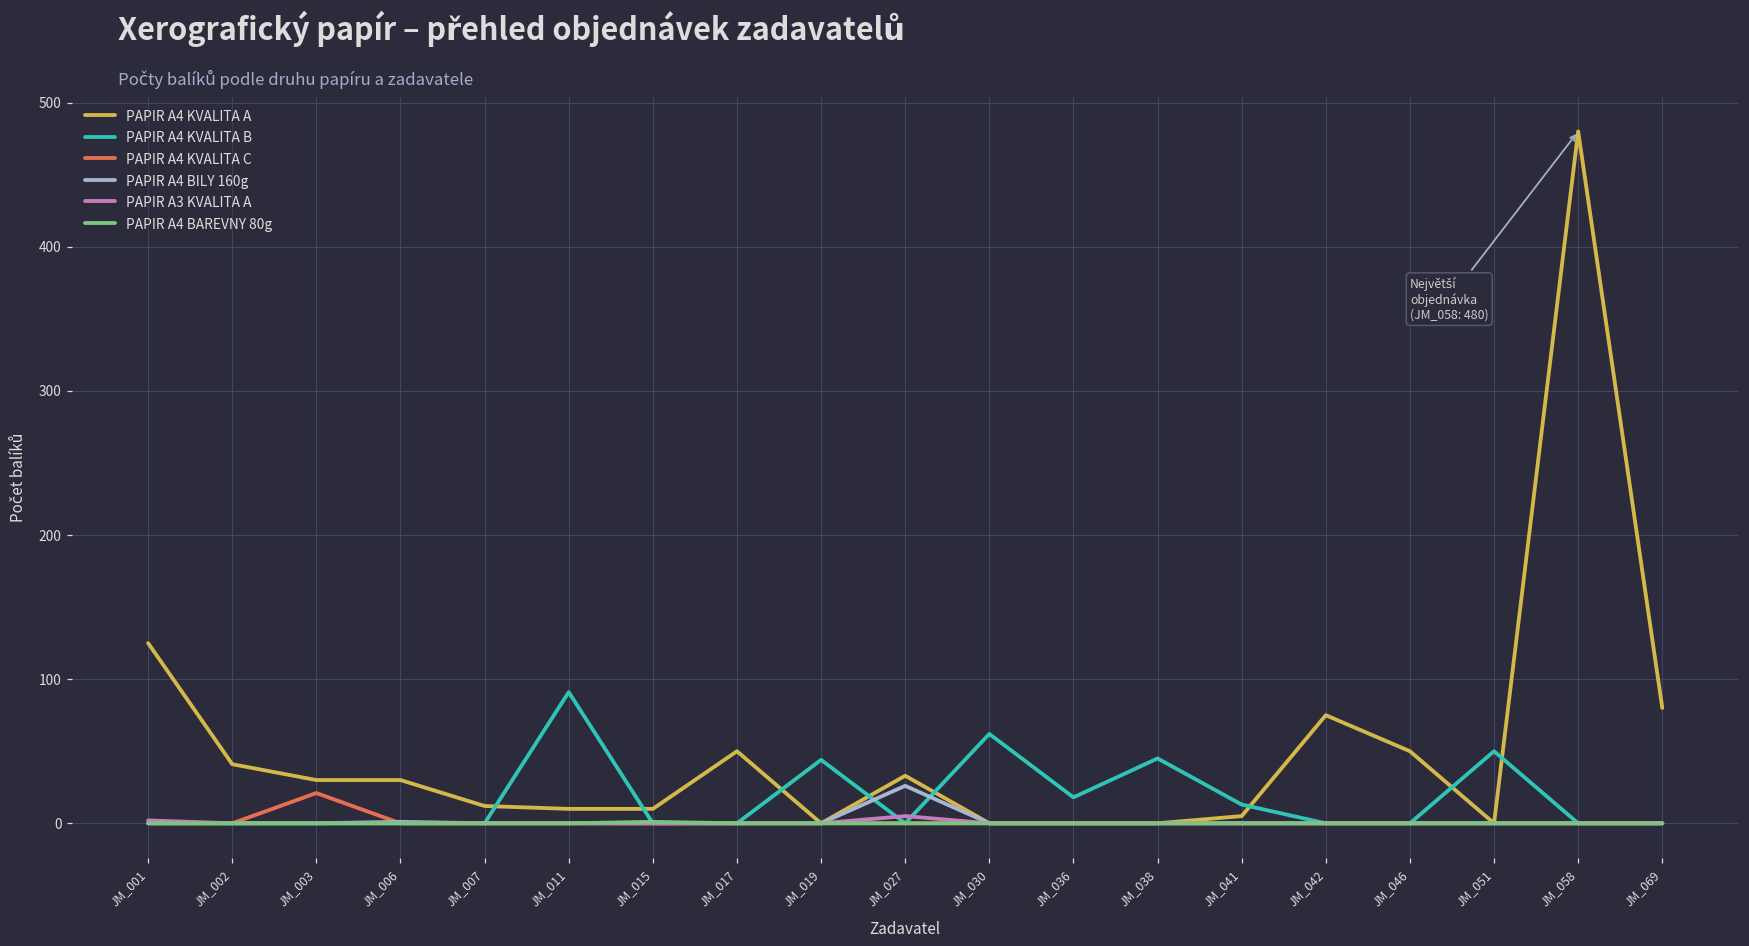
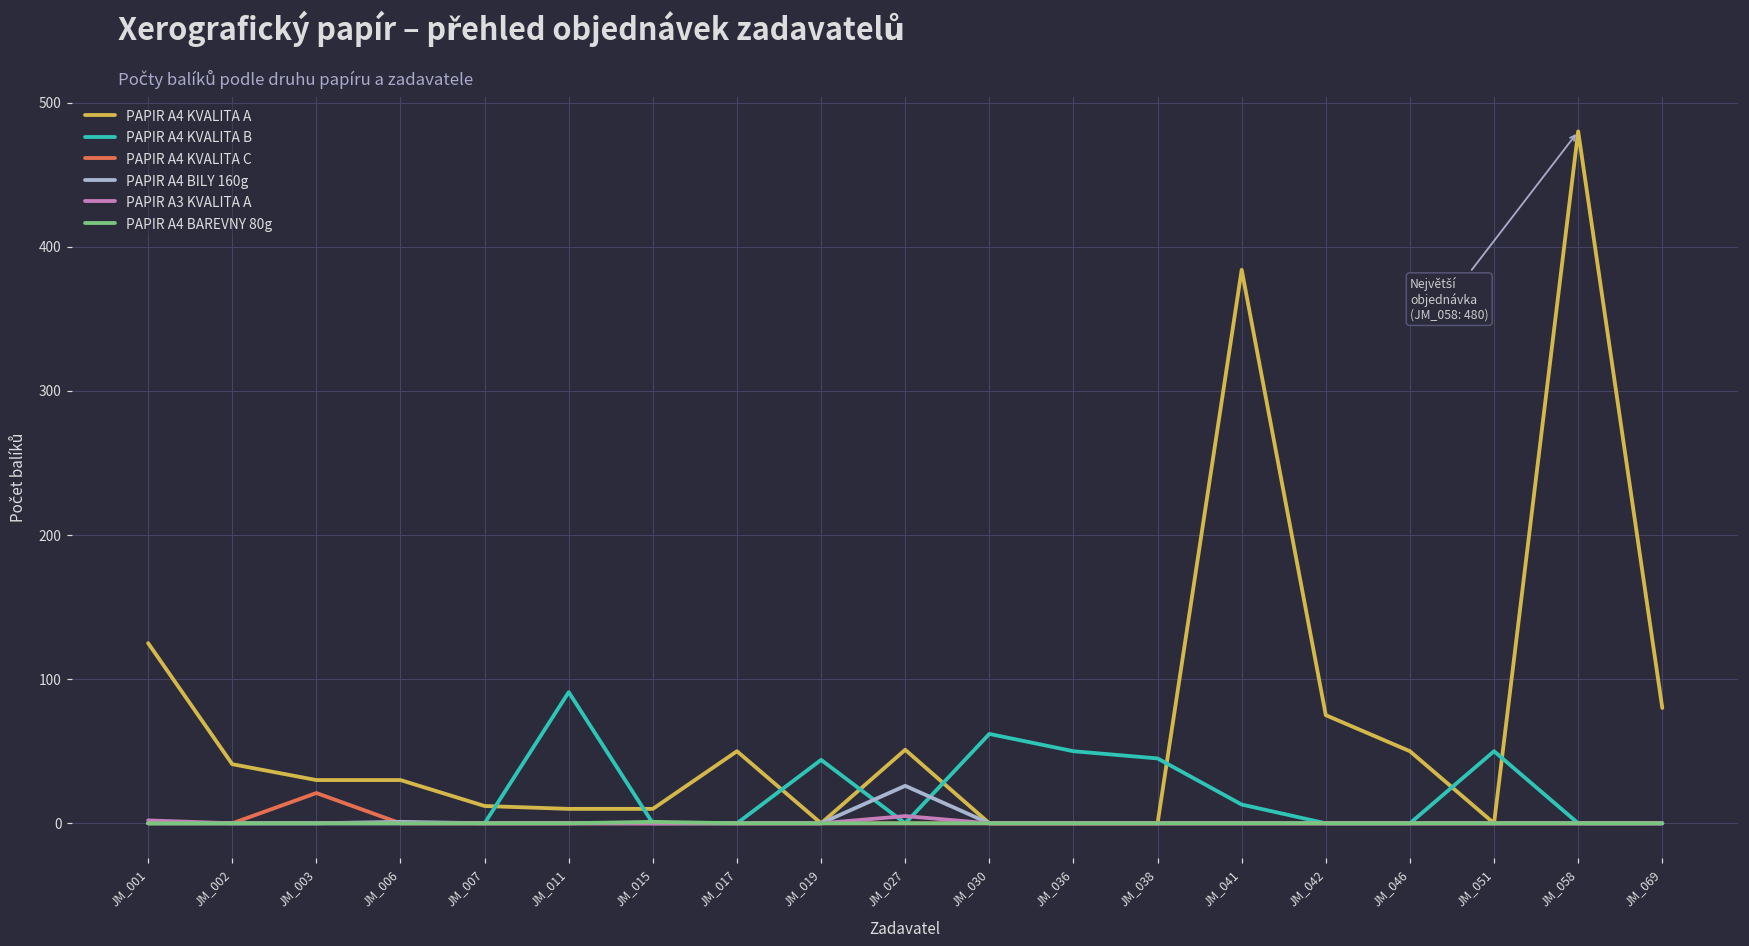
PAPIR A4 KVALITA A, JM_027: 33 -> 51
PAPIR A4 KVALITA B, JM_036: 18 -> 50
PAPIR A4 KVALITA A, JM_041: 5 -> 384
